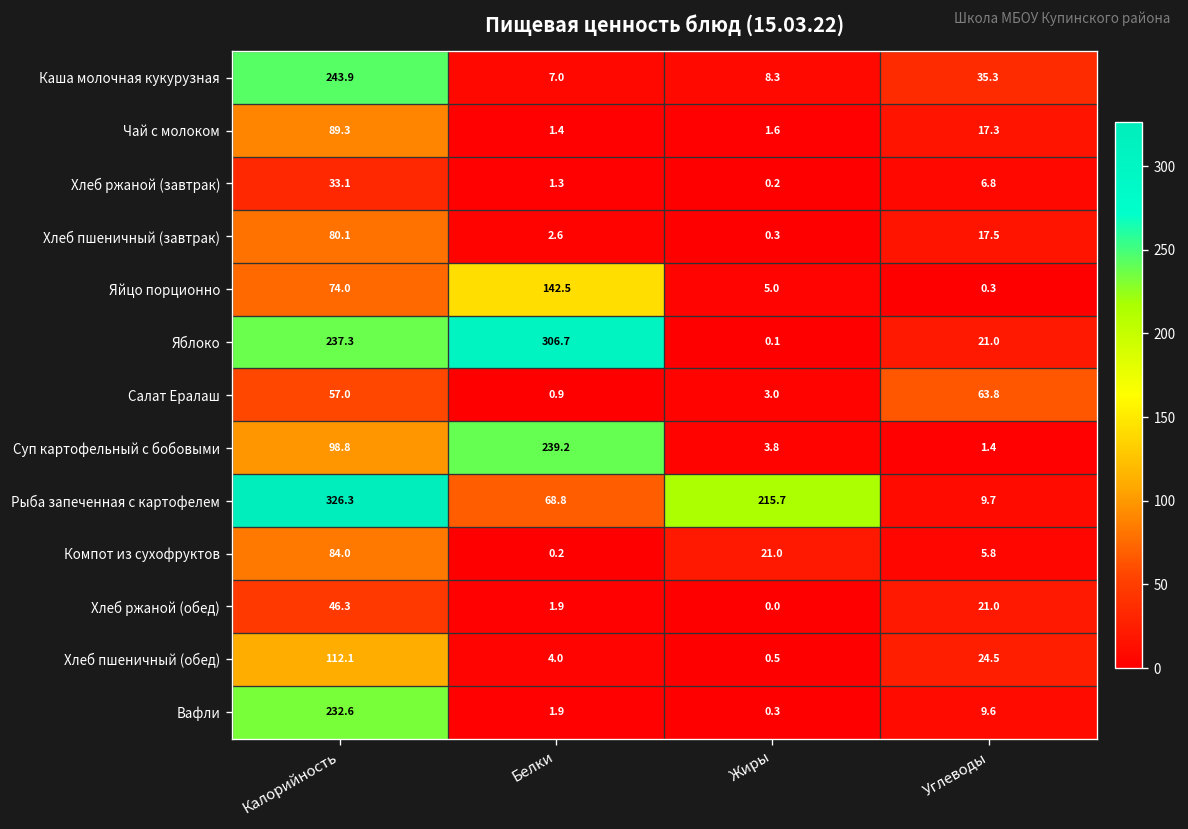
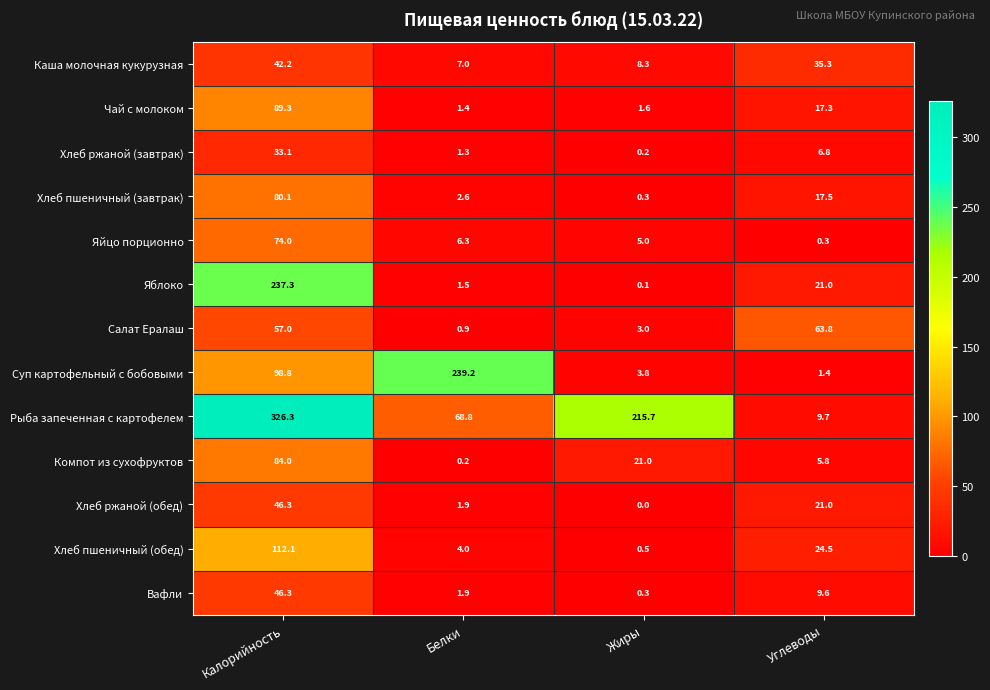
Каша молочная кукурузная, Калорийность: 243.9 -> 42.2
Яйцо порционно, Белки: 142.5 -> 6.3
Яблоко, Белки: 306.7 -> 1.5
Вафли, Калорийность: 232.6 -> 46.3
